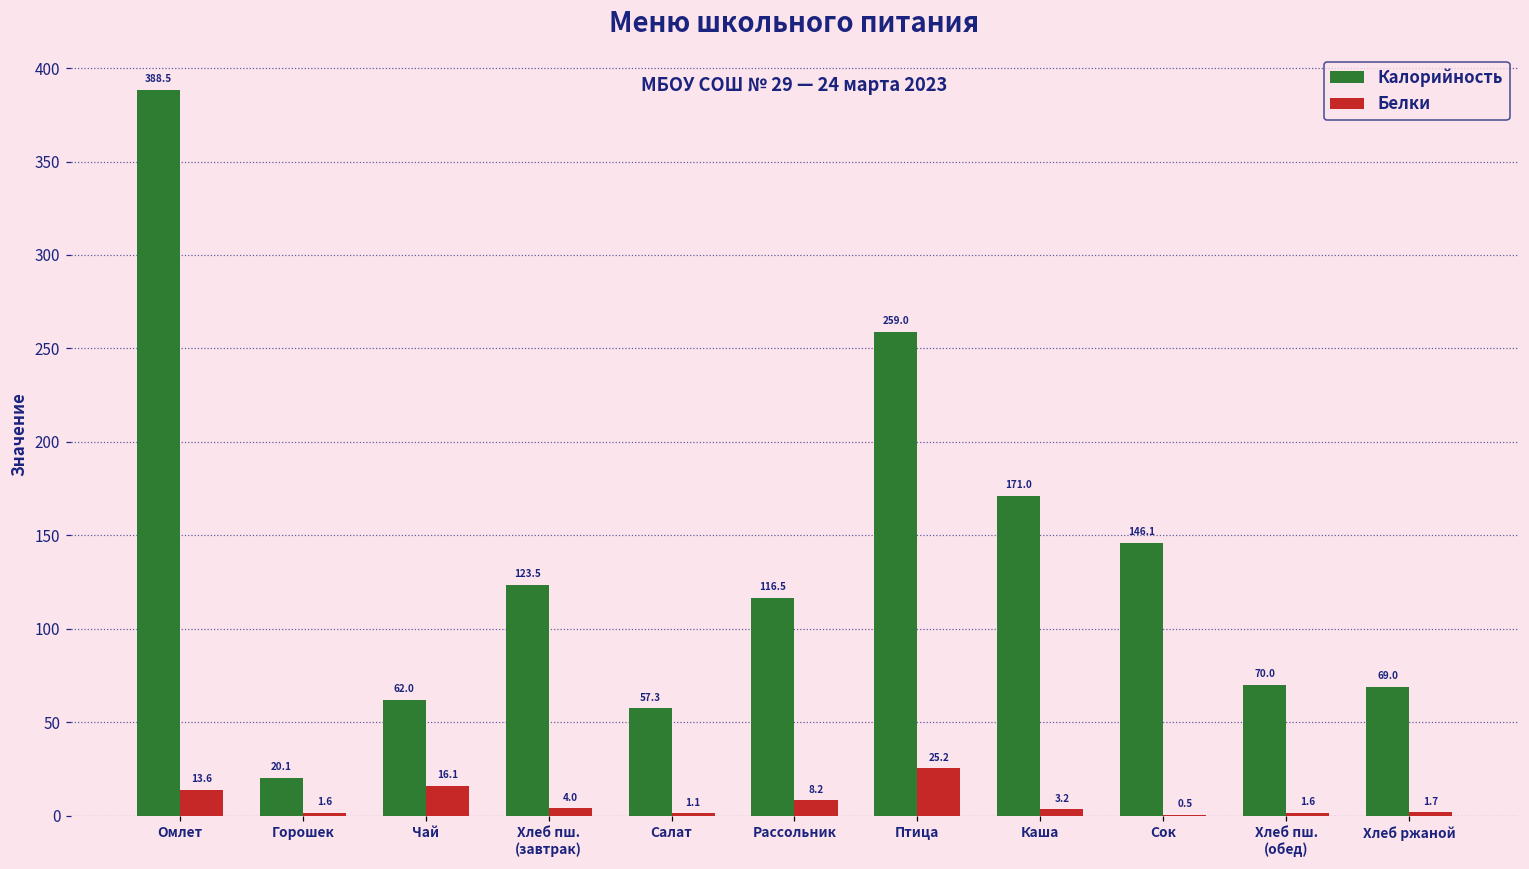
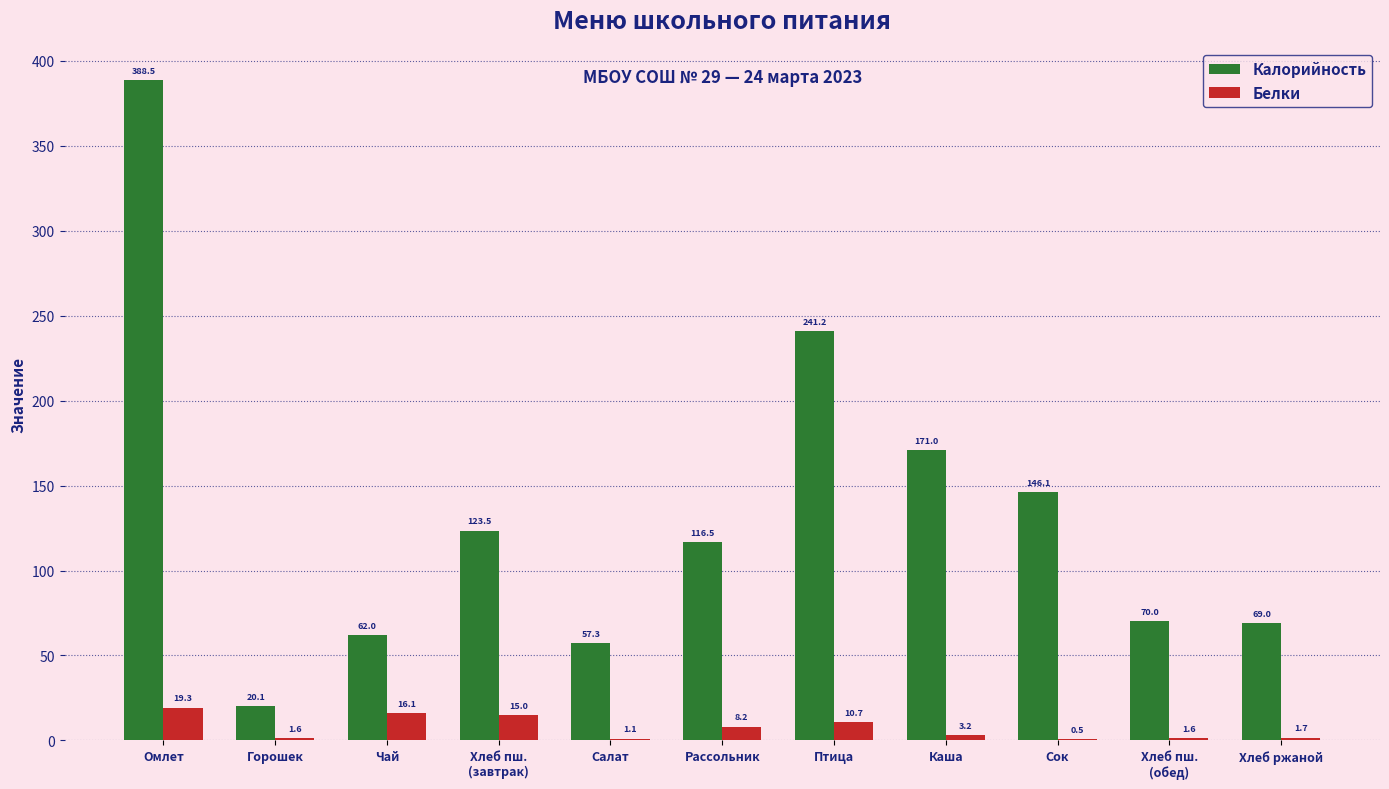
Белки, Омлет: 13.6 -> 19.3
Белки, Хлеб пш. (завтрак): 4.0 -> 15.0
Калорийность, Птица: 259.0 -> 241.2
Белки, Птица: 25.2 -> 10.7
